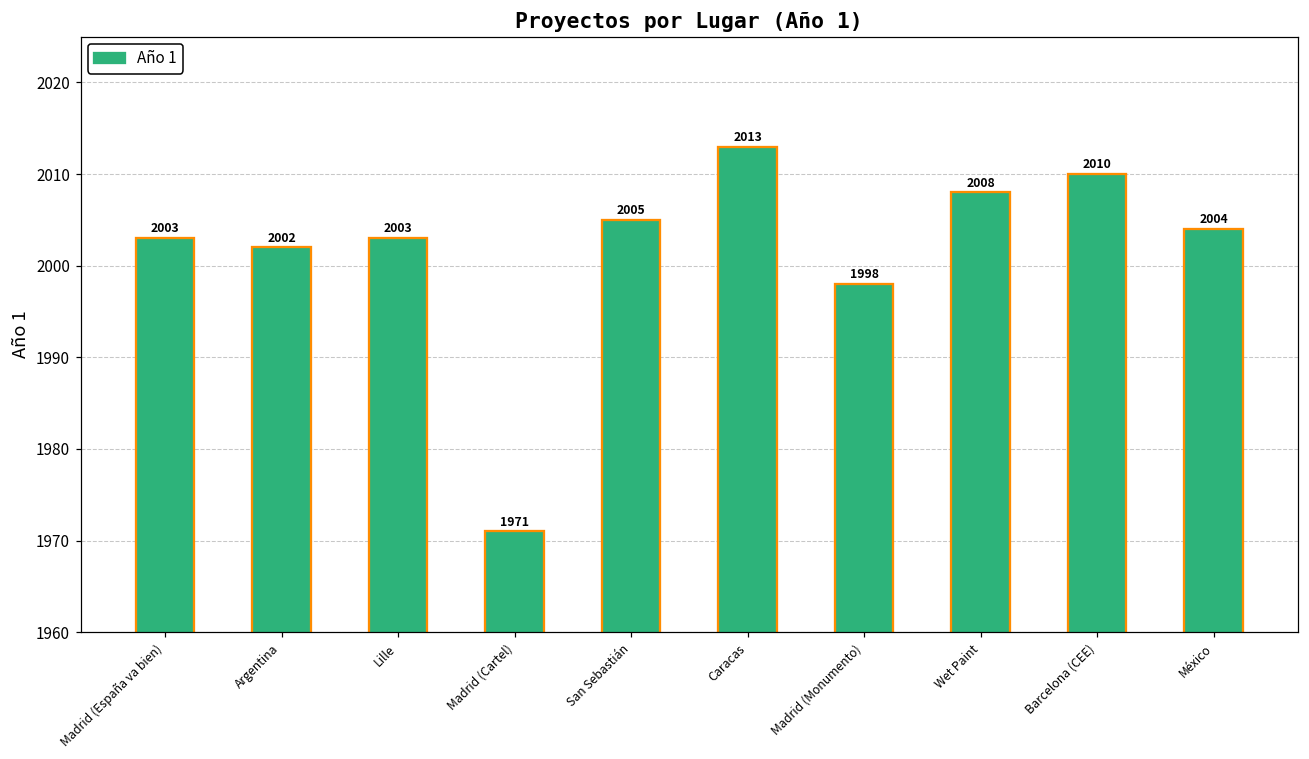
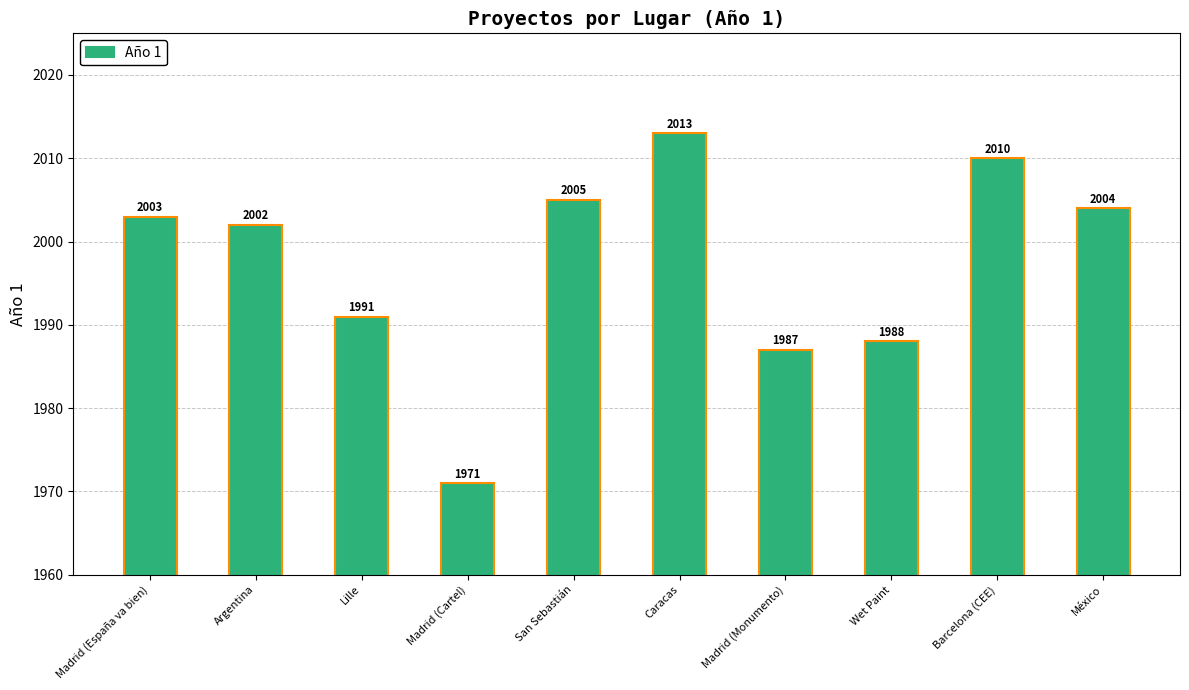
Lille: 2003 -> 1991
Madrid (Monumento): 1998 -> 1987
Wet Paint: 2008 -> 1988
